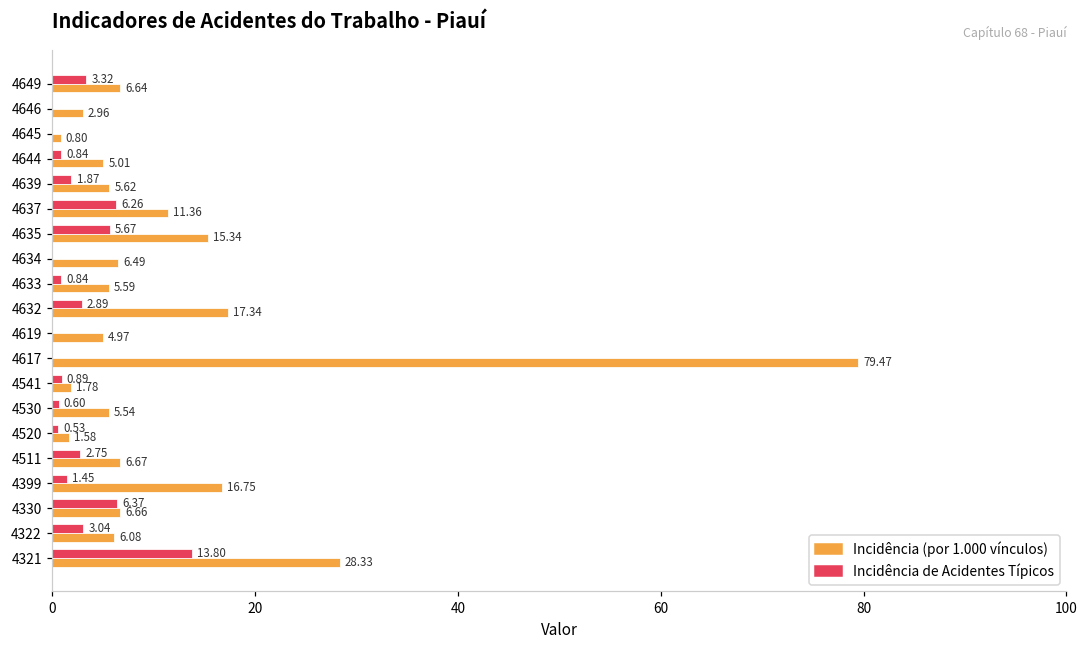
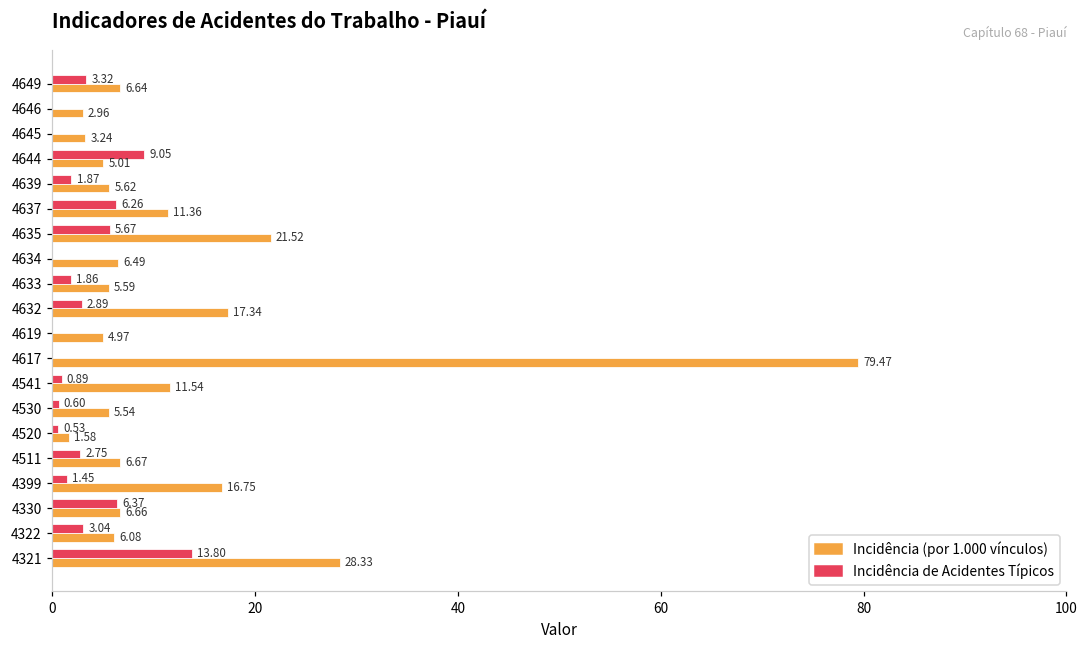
Incidência (por 1.000 vínculos), 4645: 0.80 -> 3.24
Incidência de Acidentes Típicos, 4644: 0.84 -> 9.05
Incidência (por 1.000 vínculos), 4635: 15.34 -> 21.52
Incidência de Acidentes Típicos, 4633: 0.84 -> 1.86
Incidência (por 1.000 vínculos), 4541: 1.78 -> 11.54
